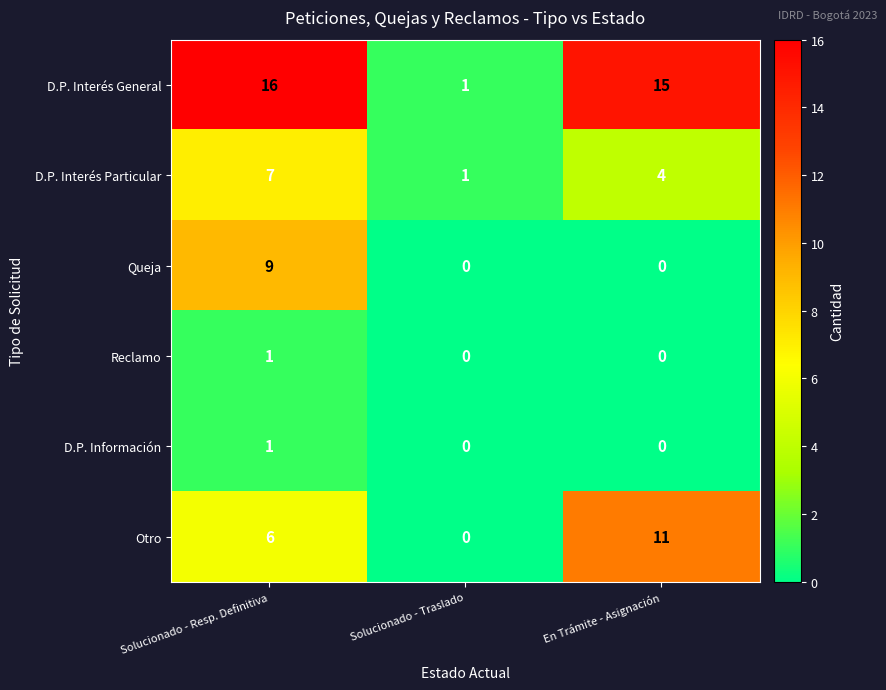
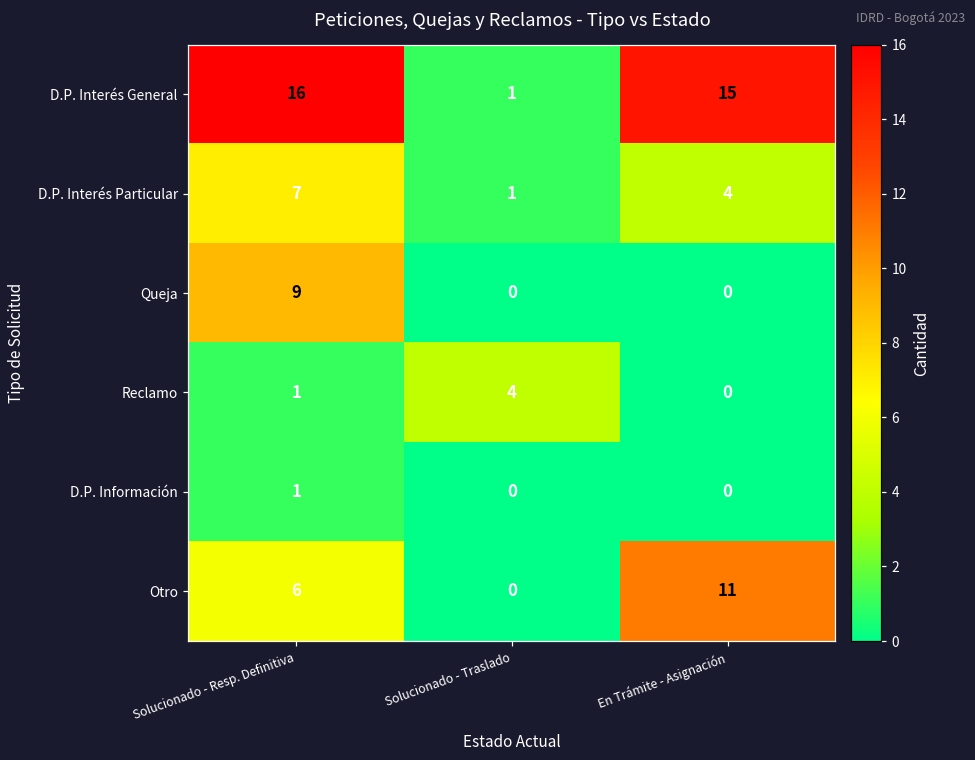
Reclamo, Solucionado - Traslado: 0 -> 4
